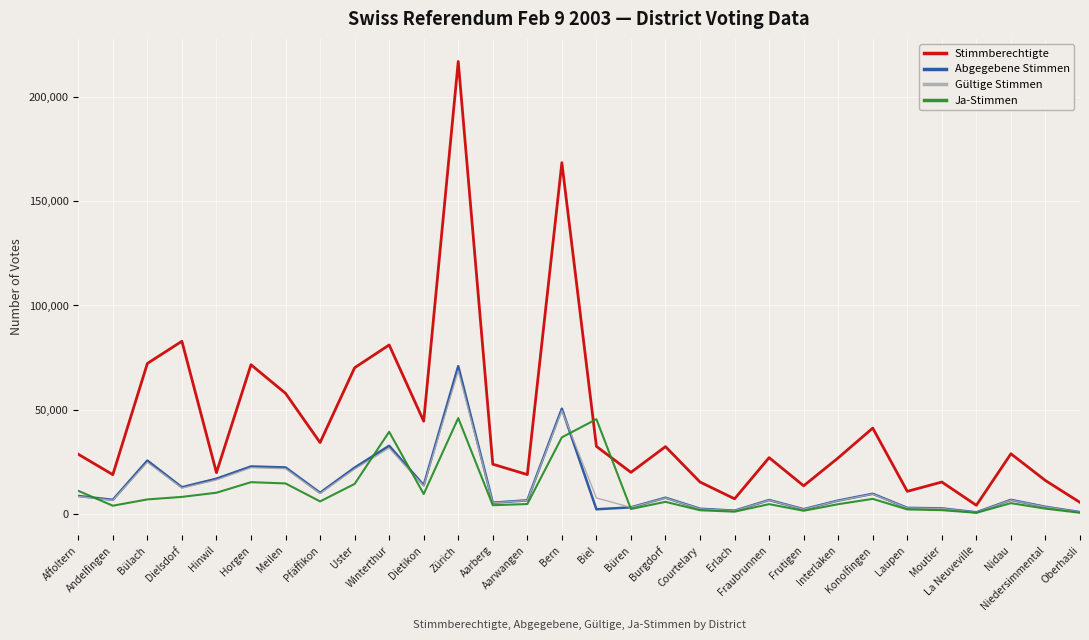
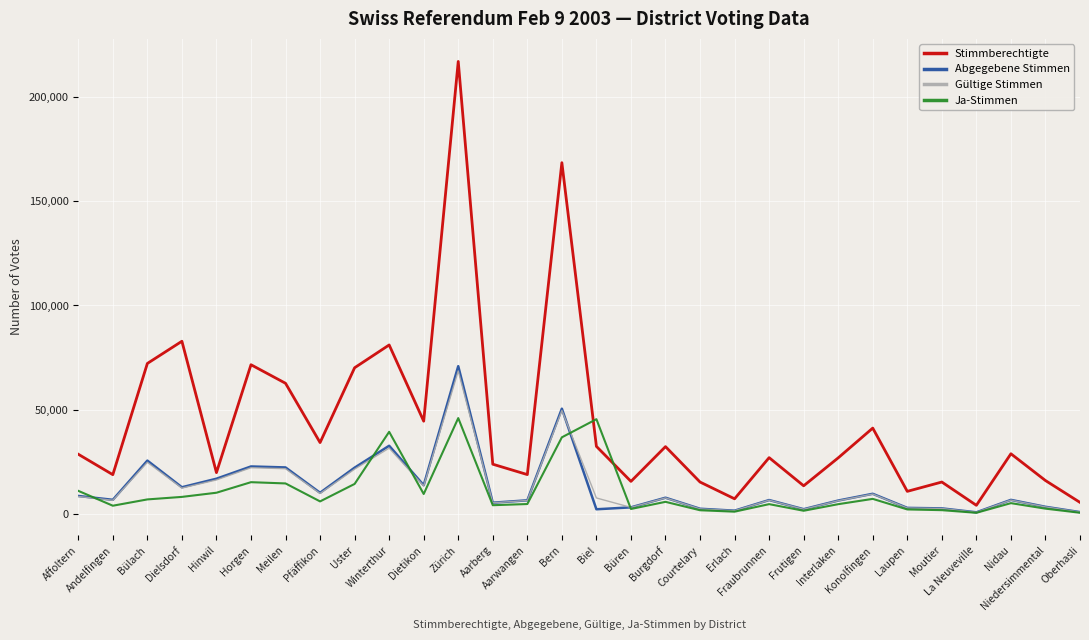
Stimmberechtigte, Meilen: 58,000 -> 63,000
Stimmberechtigte, Büren: 20,000 -> 16,000
